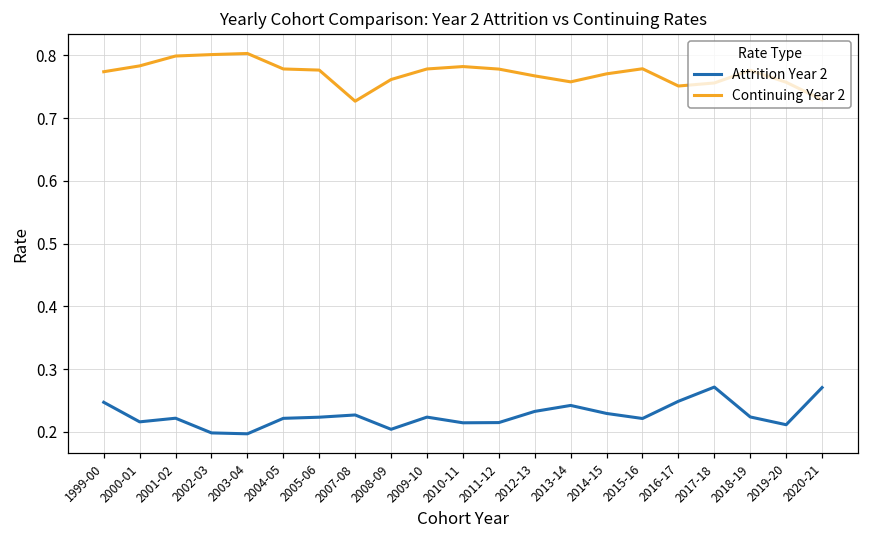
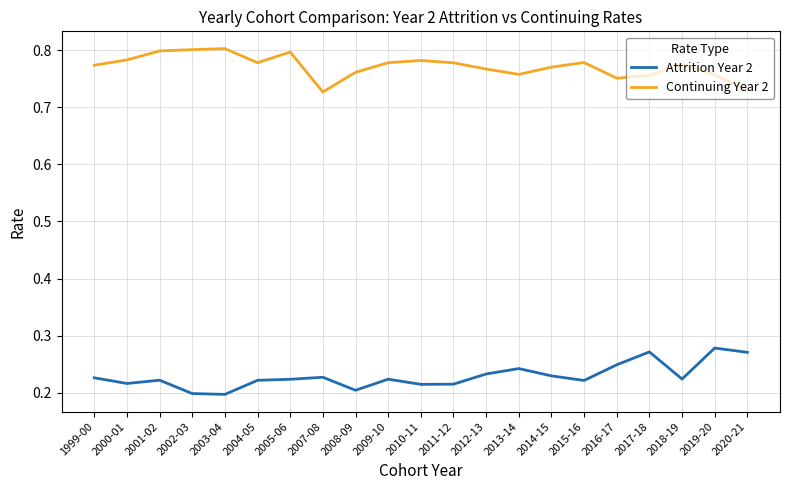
Attrition Year 2, 1999-00: 0.25 -> 0.23
Continuing Year 2, 2005-06: 0.78 -> 0.80
Attrition Year 2, 2019-20: 0.21 -> 0.28
